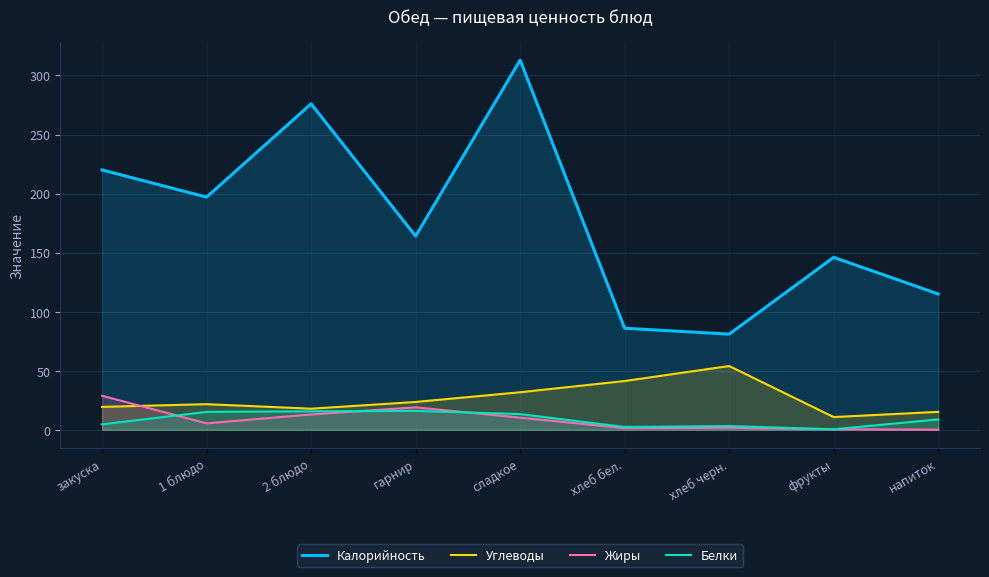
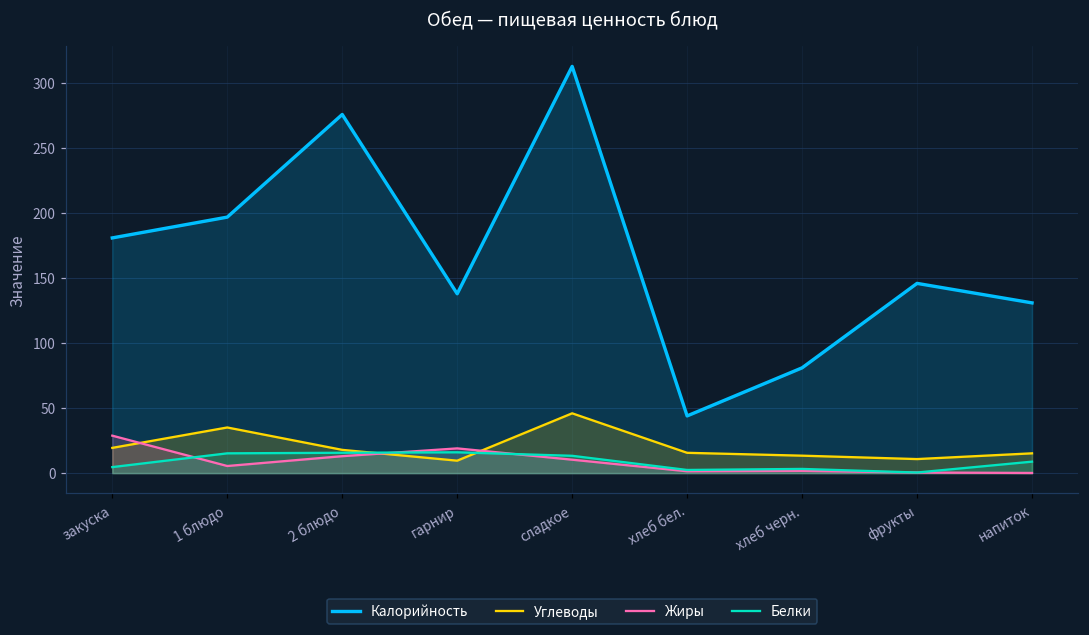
Калорийность, закуска: 220 -> 181
Углеводы, 1 блюдо: 22 -> 35
Калорийность, гарнир: 164 -> 138
Углеводы, гарнир: 24 -> 10
Углеводы, сладкое: 32 -> 46
Калорийность, хлеб бел.: 86 -> 44
Углеводы, хлеб бел.: 41 -> 16
Углеводы, хлеб черн.: 54 -> 13
Калорийность, напиток: 115 -> 131
